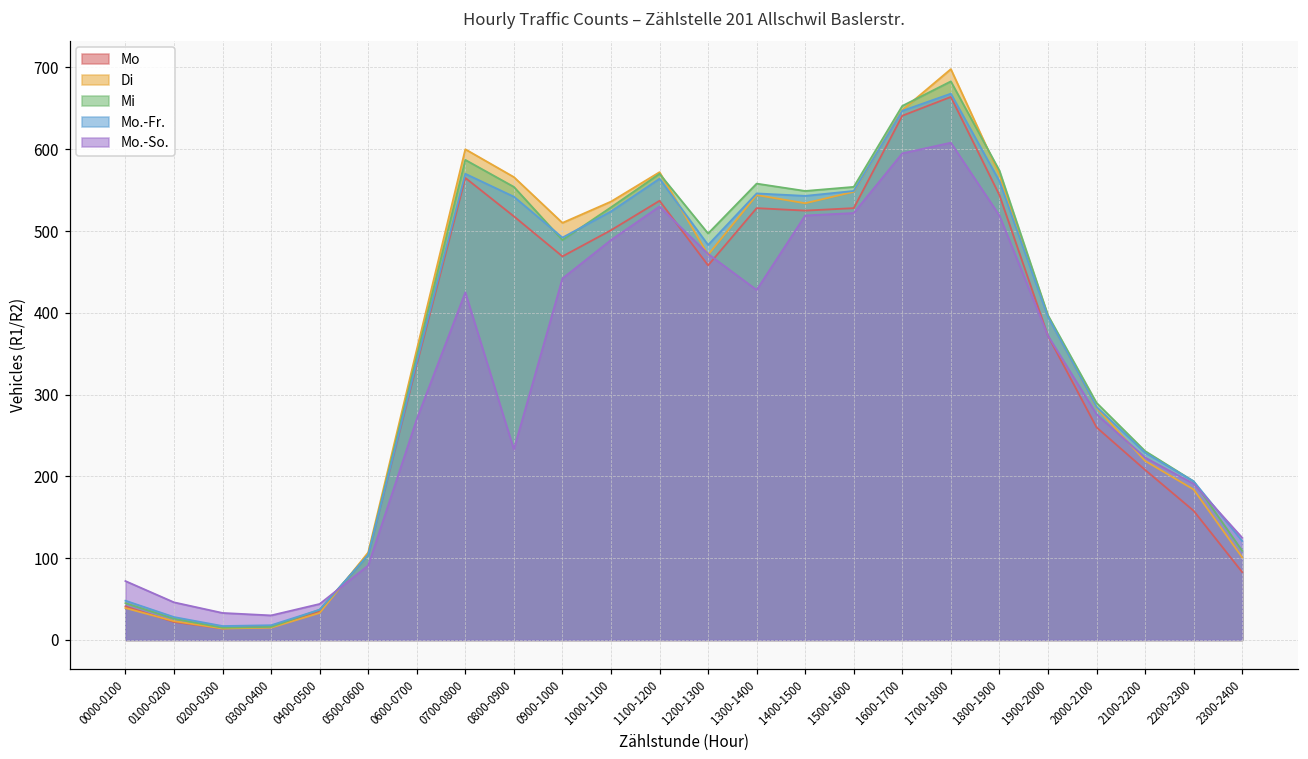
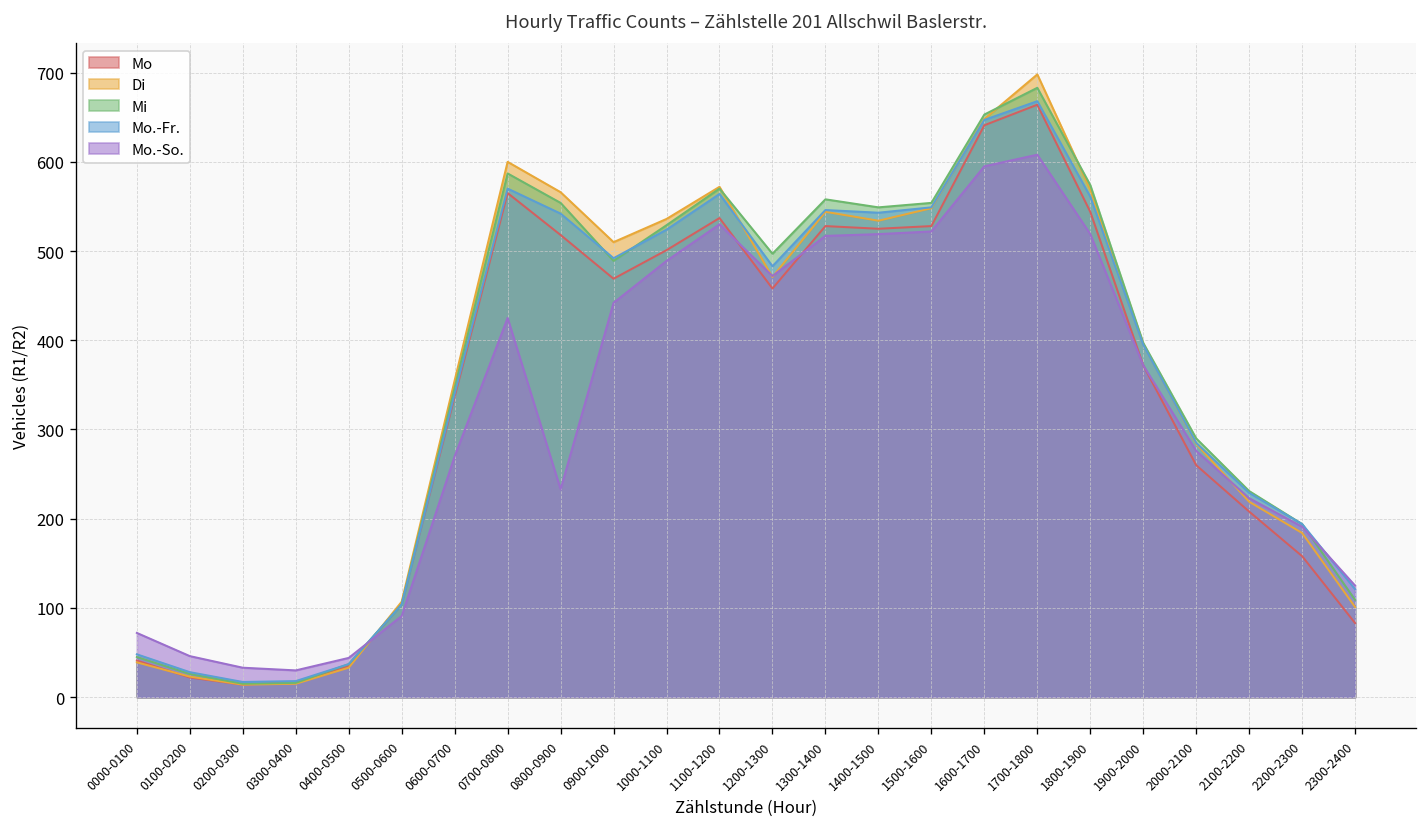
Mo.-So., 1300-1400: 430 -> 520
